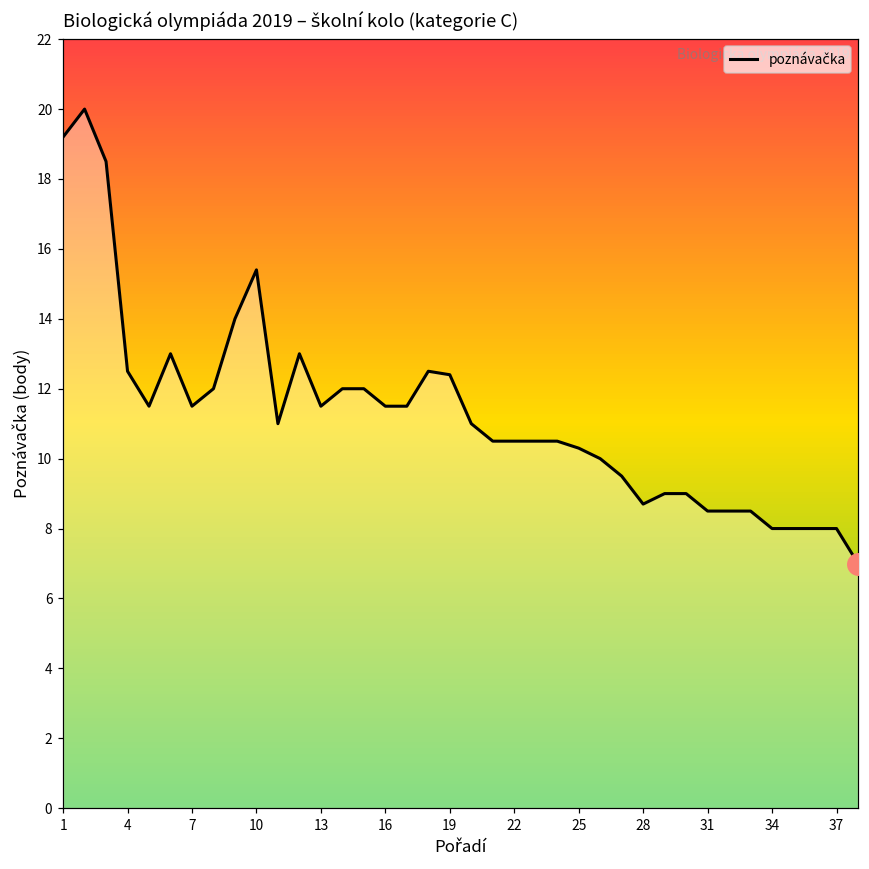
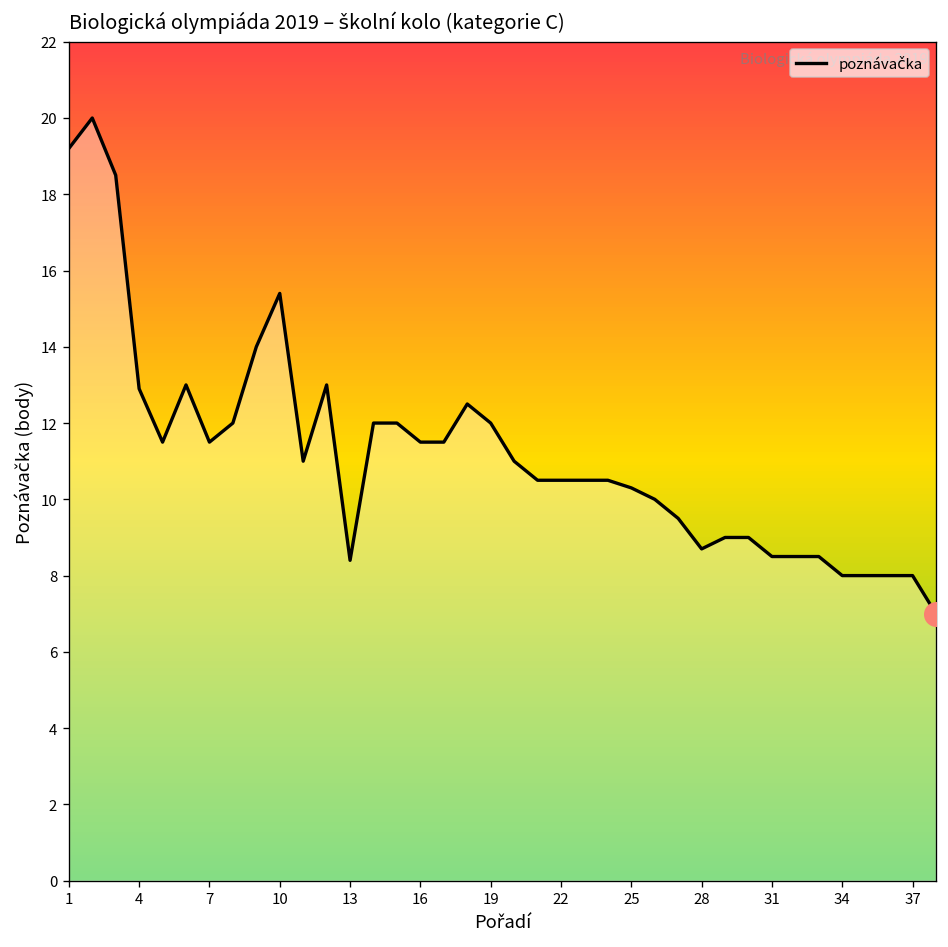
poznávačka, 4: 12.5 -> 12.9
poznávačka, 13: 11.5 -> 8.4
poznávačka, 19: 12.4 -> 12.0
